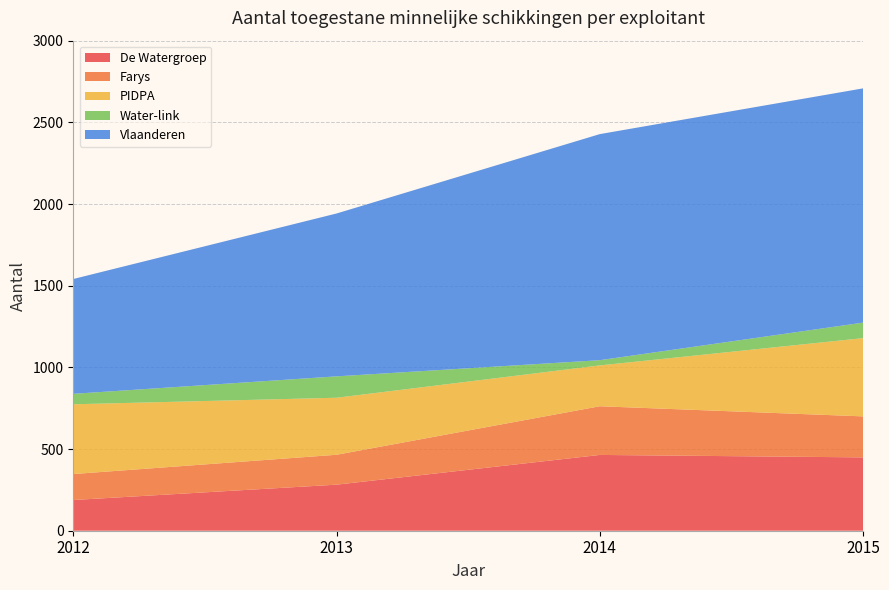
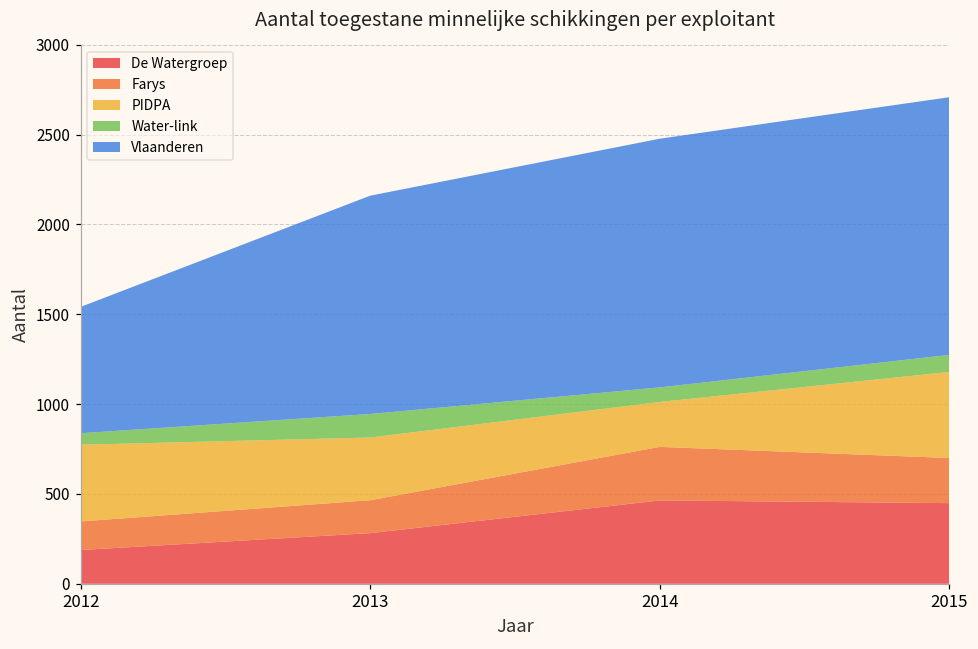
Vlaanderen, 2013: 1000 -> 1220
Water-link, 2014: 30 -> 80
